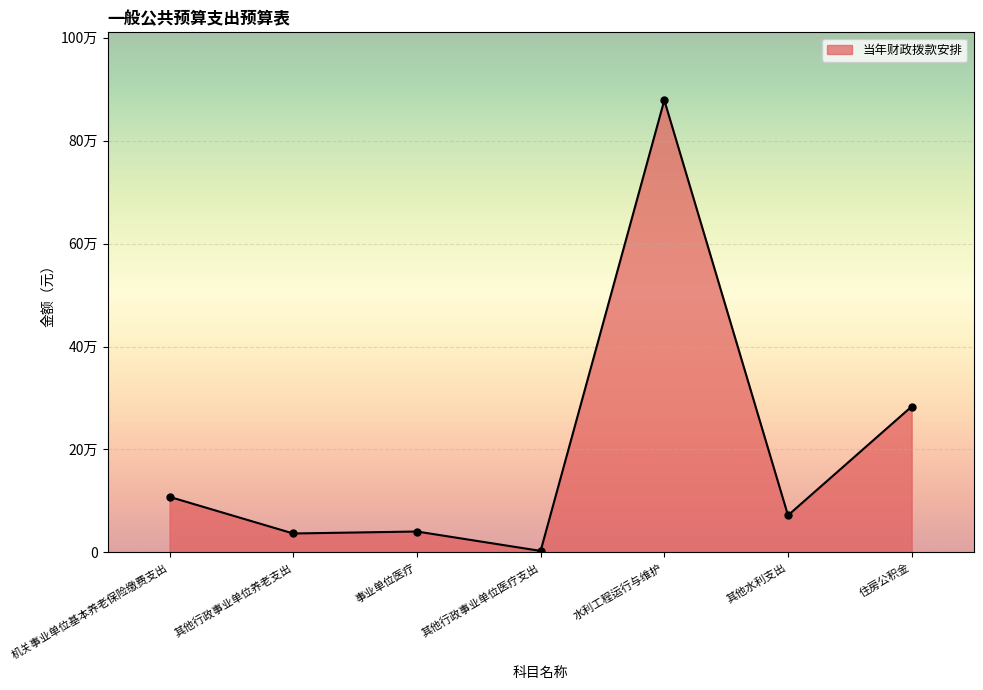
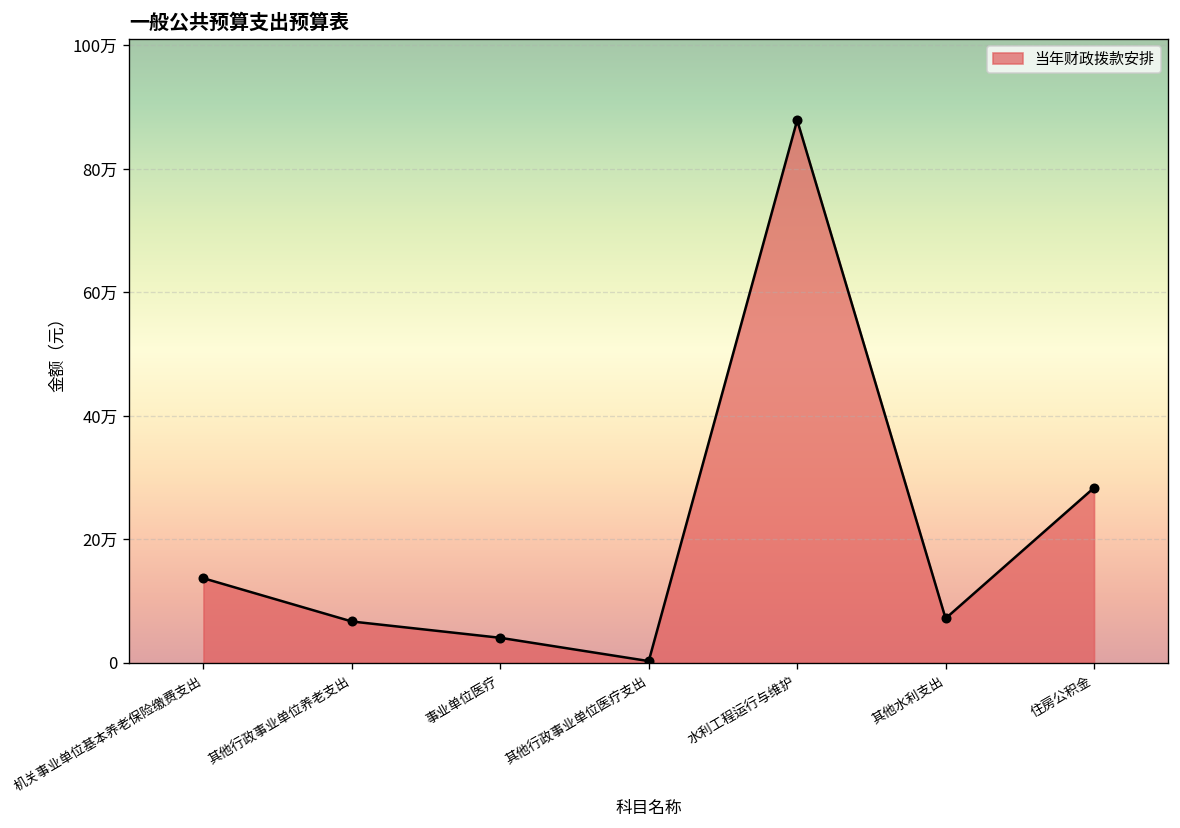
机关事业单位基本养老保险缴费支出: 11万 -> 14万
其他行政事业单位养老支出: 4万 -> 7万
